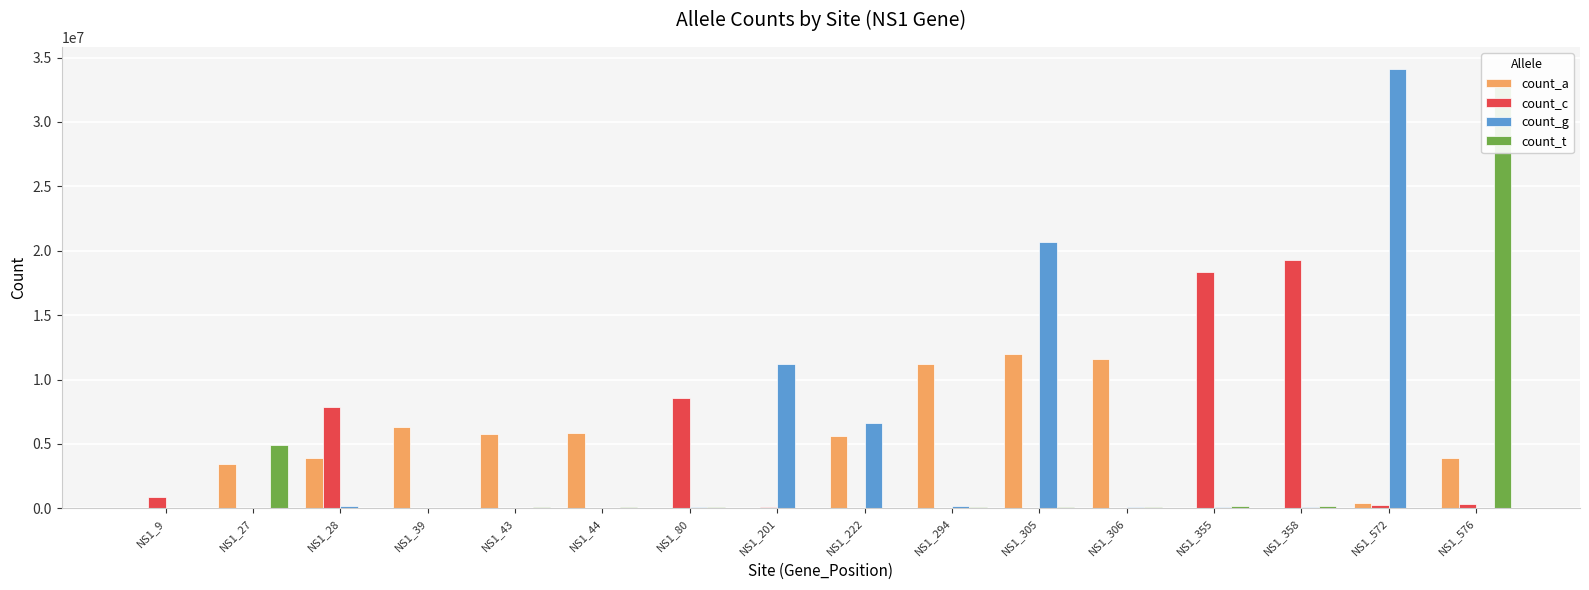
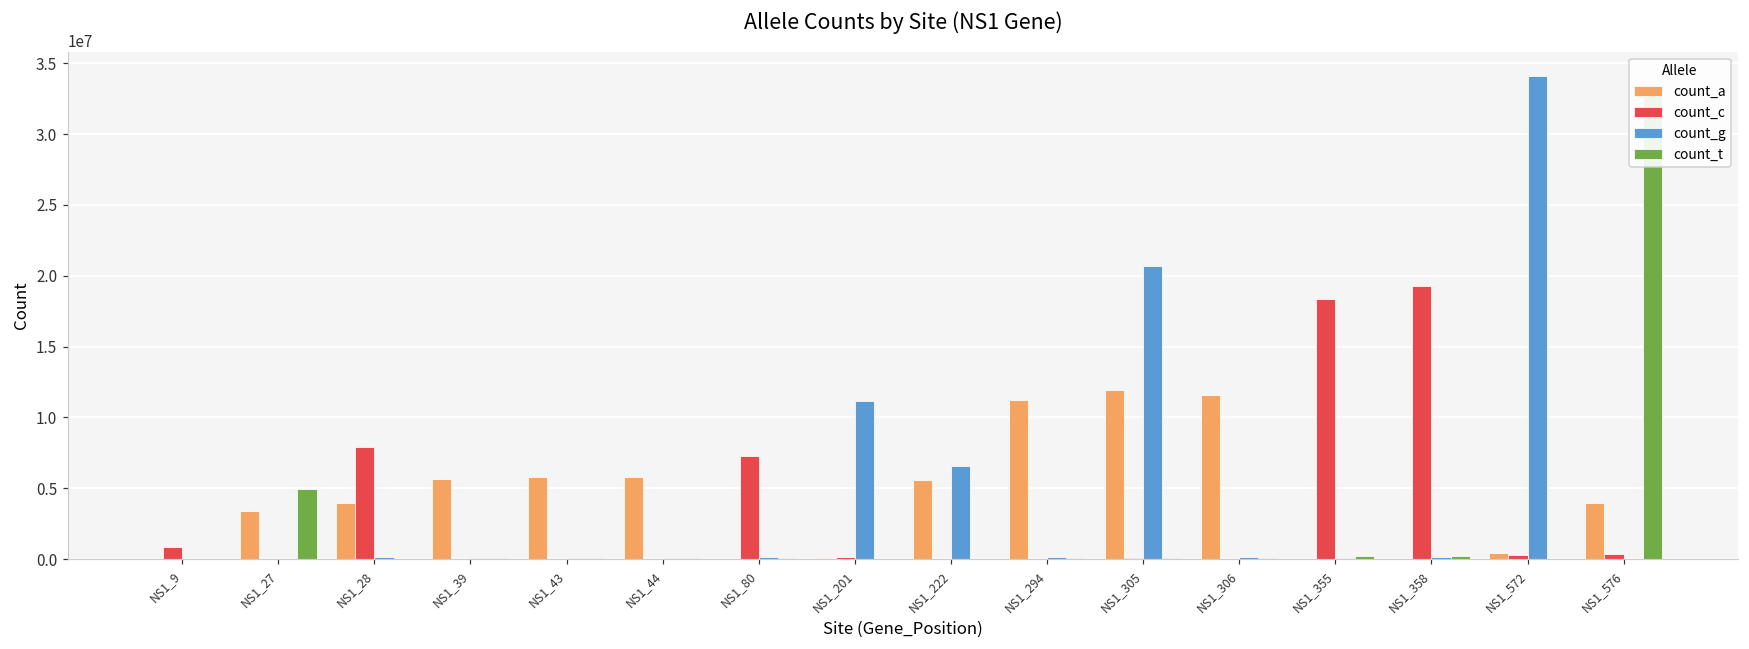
count_a, NS1_39: 6300000 -> 5700000
count_c, NS1_80: 8600000 -> 7300000
